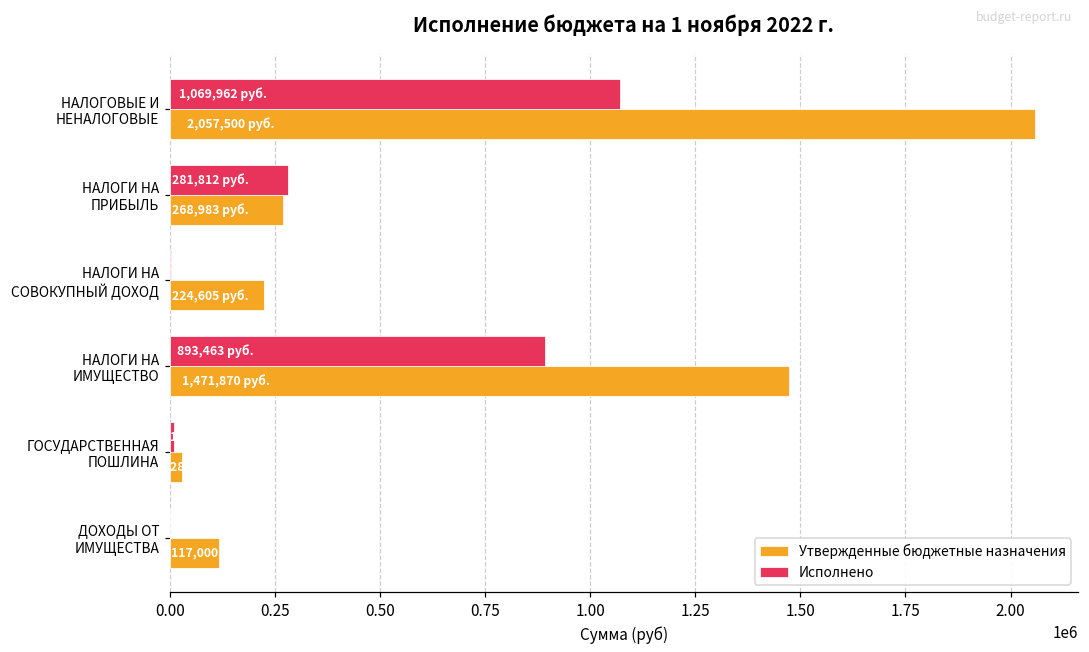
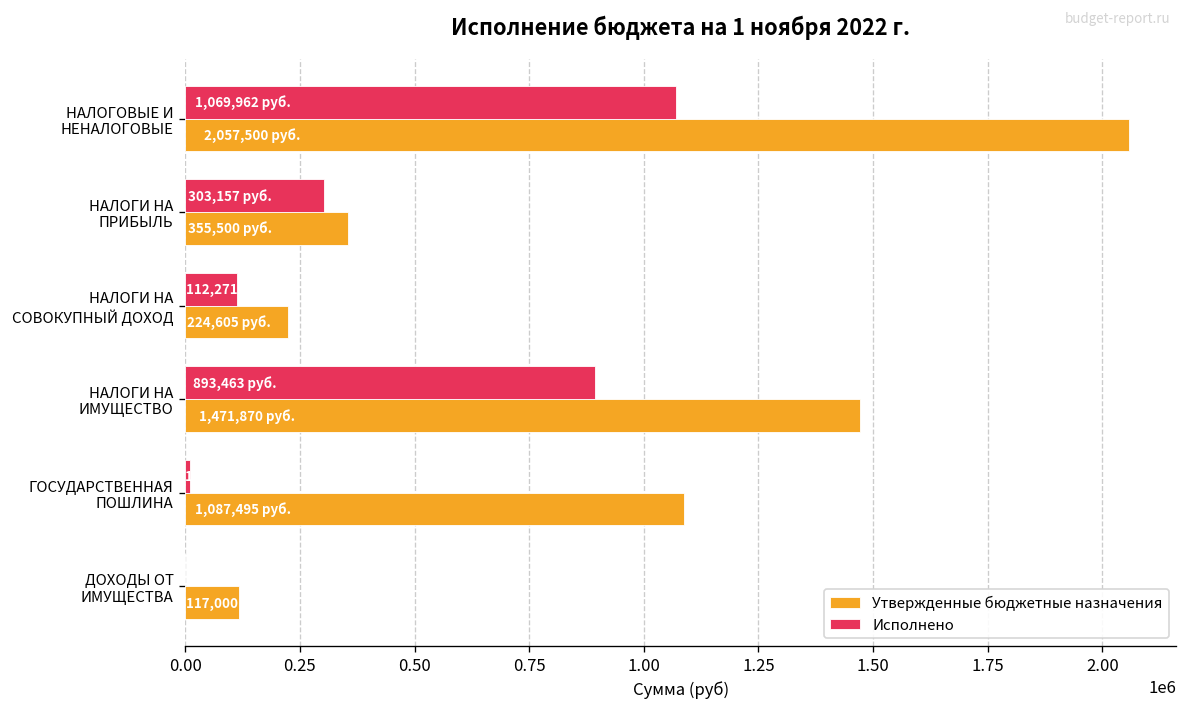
Исполнено, НАЛОГИ НА ПРИБЫЛЬ: 281,812 -> 303,157
Утвержденные бюджетные назначения, НАЛОГИ НА ПРИБЫЛЬ: 268,983 -> 355,500
Исполнено, НАЛОГИ НА СОВОКУПНЫЙ ДОХОД: 0 -> 110000
Утвержденные бюджетные назначения, ГОСУДАРСТВЕННАЯ ПОШЛИНА: 30000 -> 1090000
